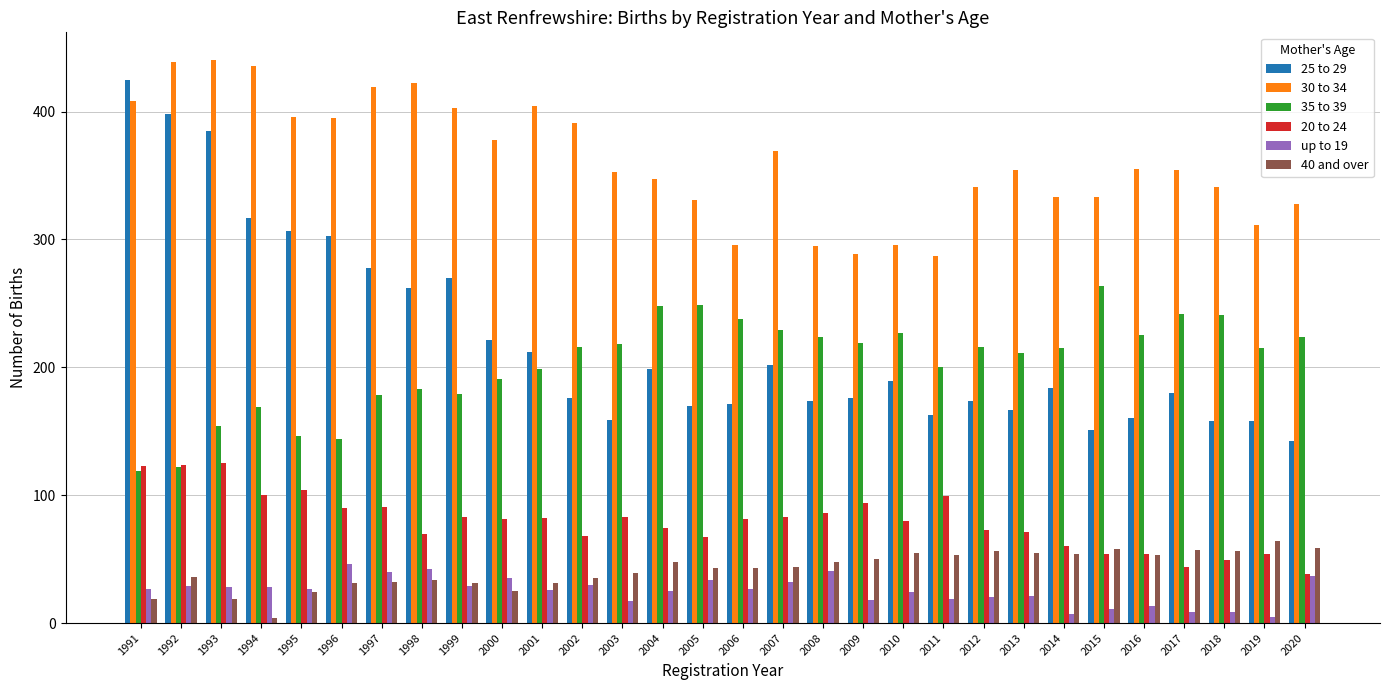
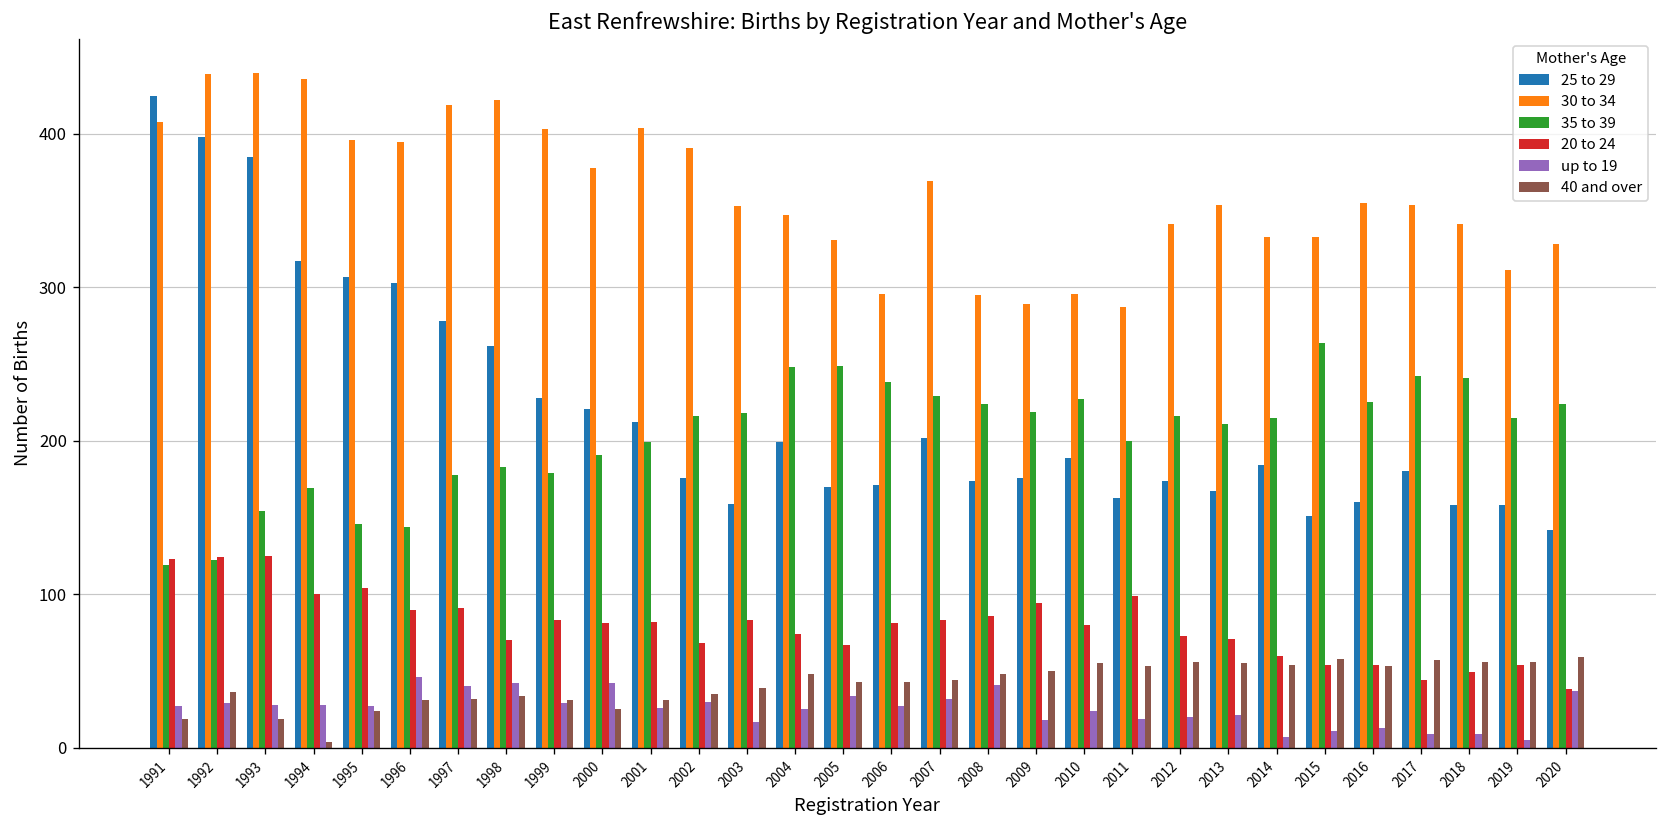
25 to 29, 1999: 270 -> 228
up to 19, 2000: 35 -> 42
40 and over, 2019: 64 -> 56
